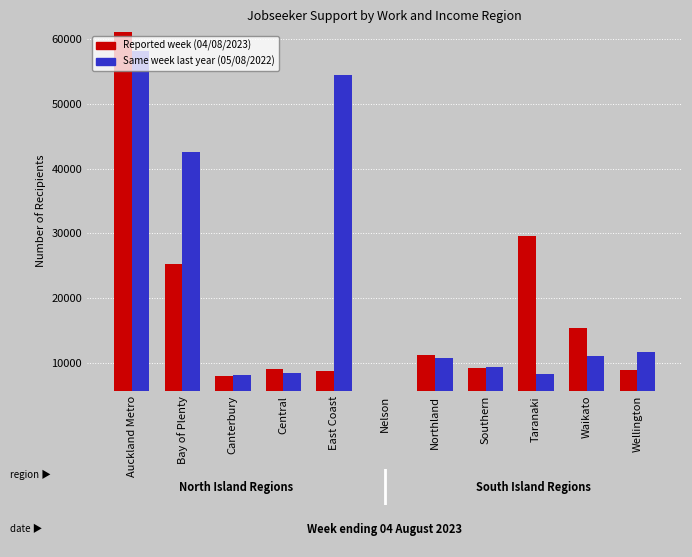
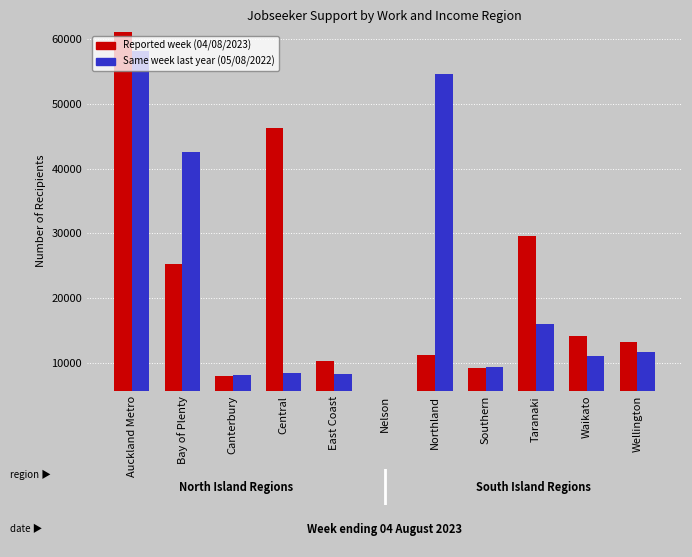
Reported week (04/08/2023), Central: 9000 -> 46000
Reported week (04/08/2023), East Coast: 9000 -> 10000
Same week last year (05/08/2022), East Coast: 54000 -> 8000
Same week last year (05/08/2022), Northland: 11000 -> 55000
Same week last year (05/08/2022), Taranaki: 8000 -> 16000
Reported week (04/08/2023), Waikato: 15000 -> 14000
Reported week (04/08/2023), Wellington: 9000 -> 13000
